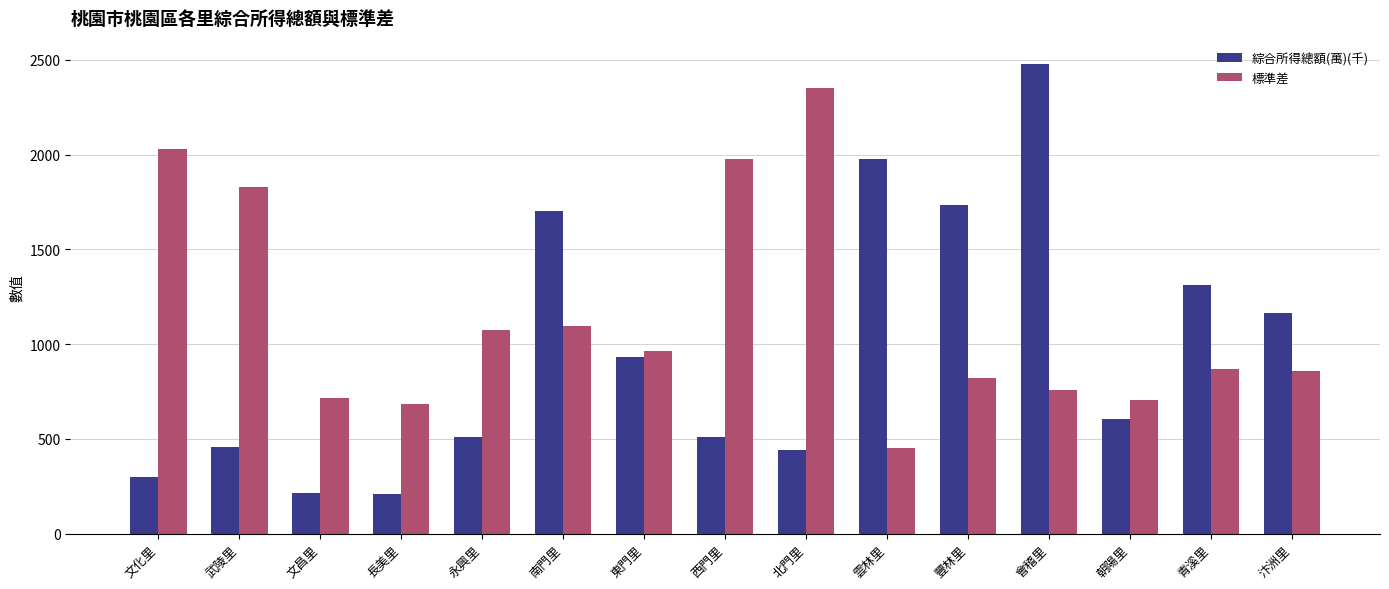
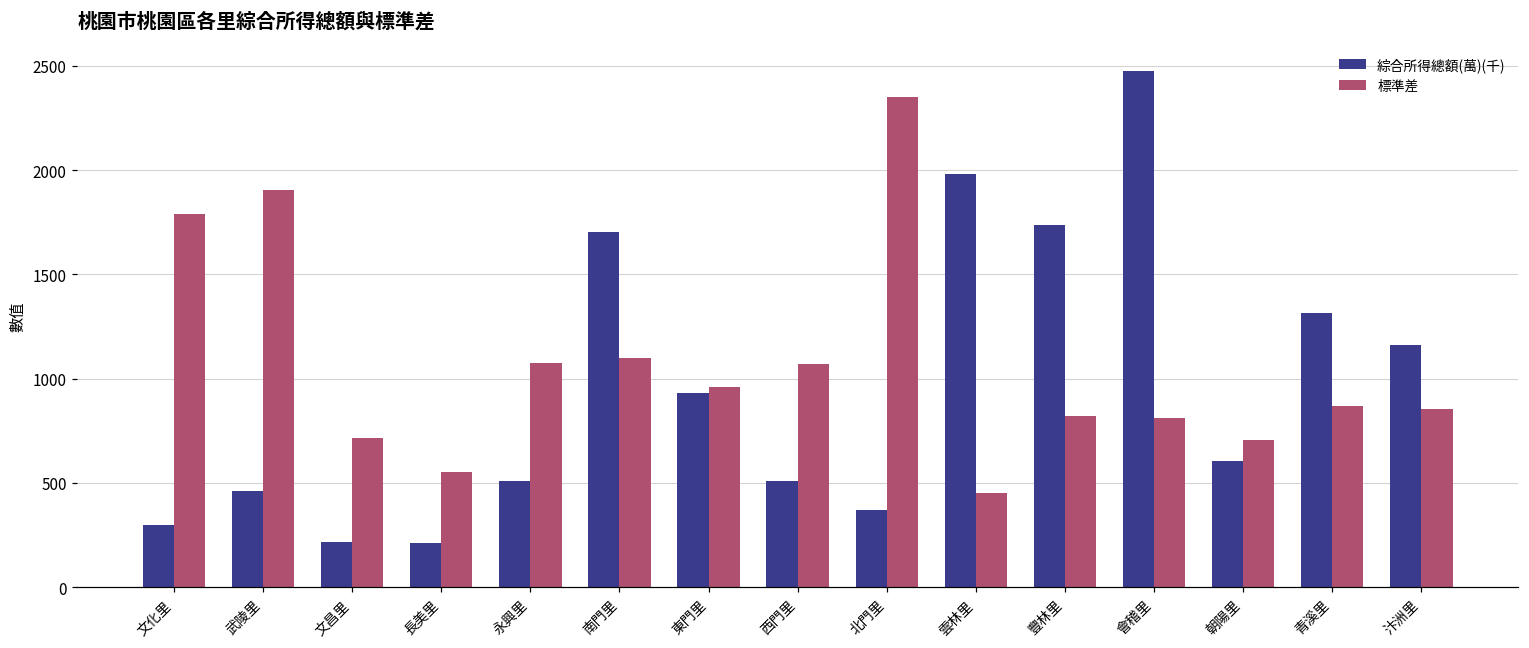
標準差, 文化里: 2030 -> 1790
標準差, 武陵里: 1830 -> 1900
標準差, 長美里: 680 -> 550
標準差, 西門里: 1970 -> 1070
綜合所得總額(萬)(千), 北門里: 440 -> 370
標準差, 會稽里: 760 -> 810
